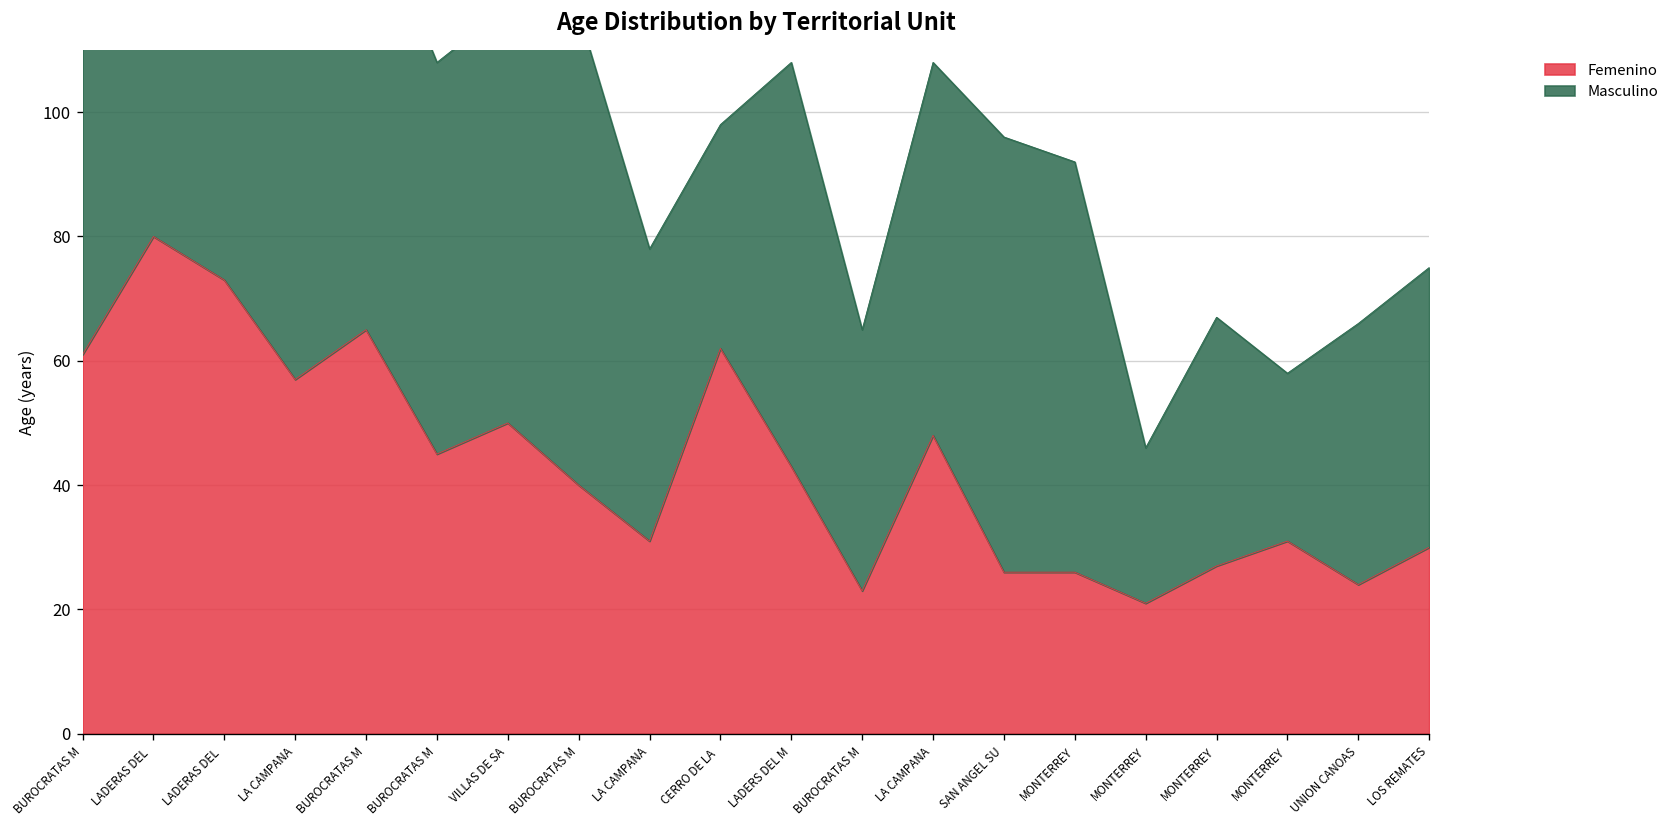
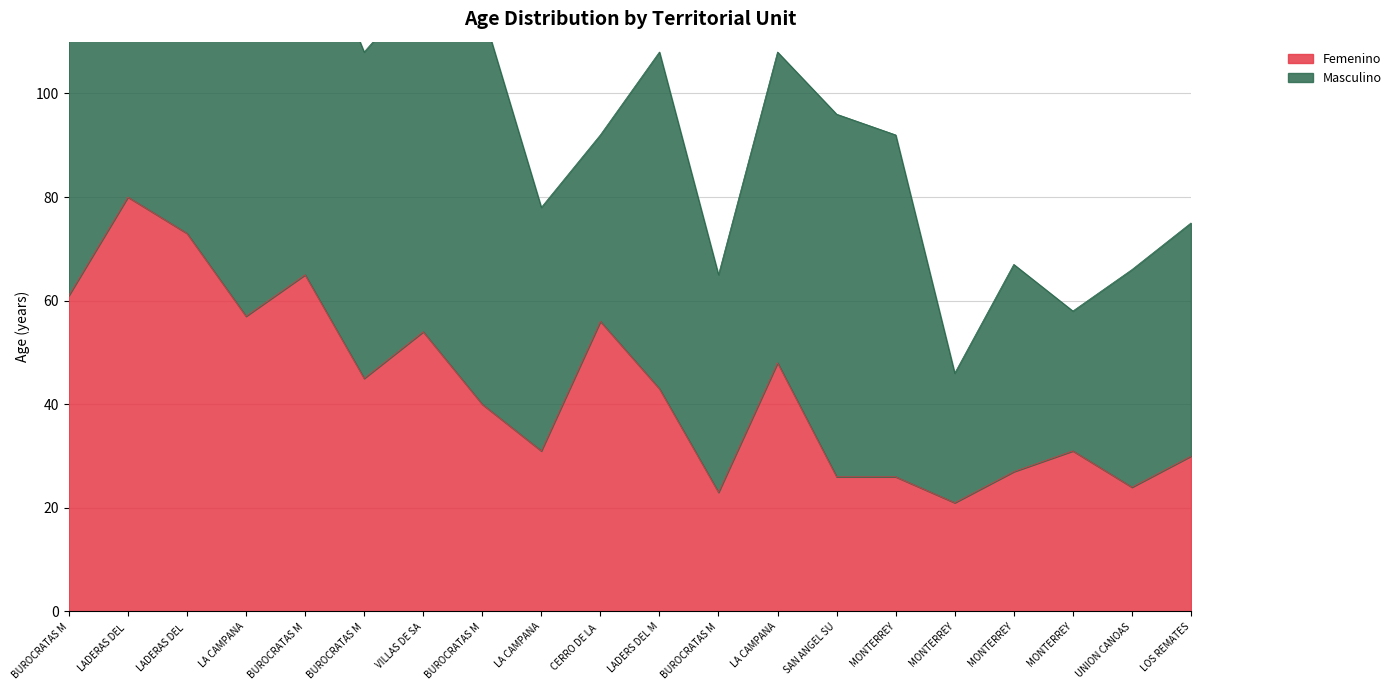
Femenino, VILLAS DE SA: 50 -> 54
Femenino, CERRO DE LA: 62 -> 56
